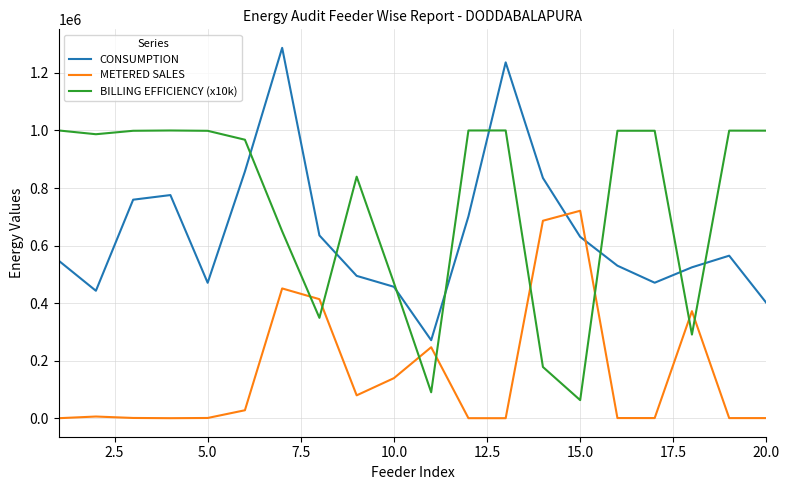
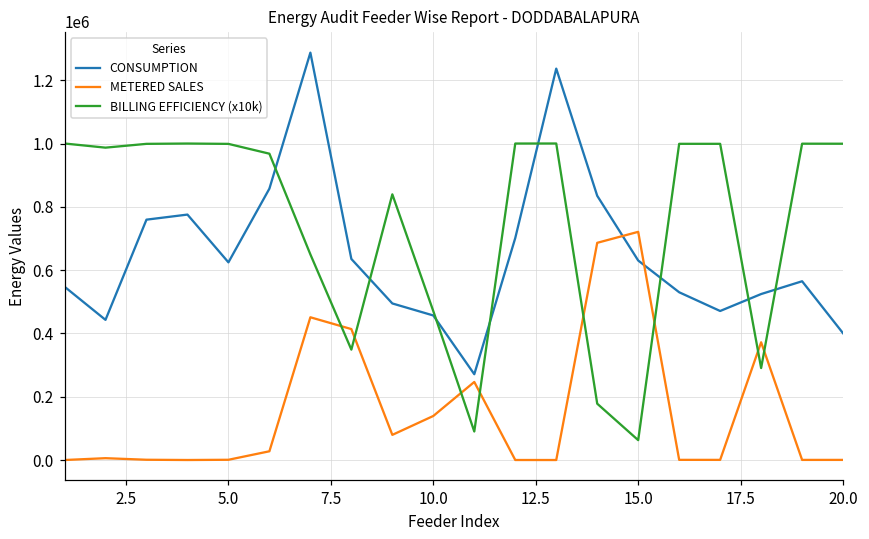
CONSUMPTION, 5.0: 470000 -> 620000
